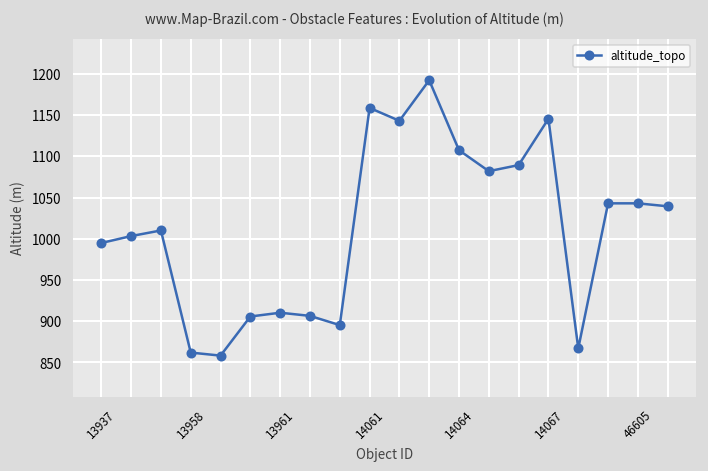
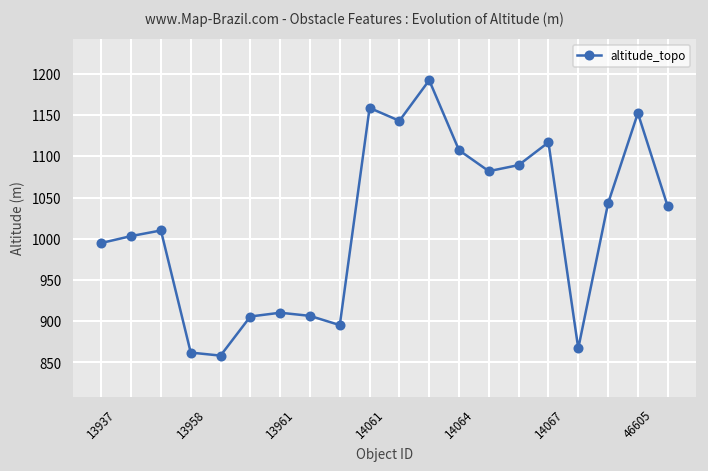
14067: 1150 -> 1120
46605: 1040 -> 1150
